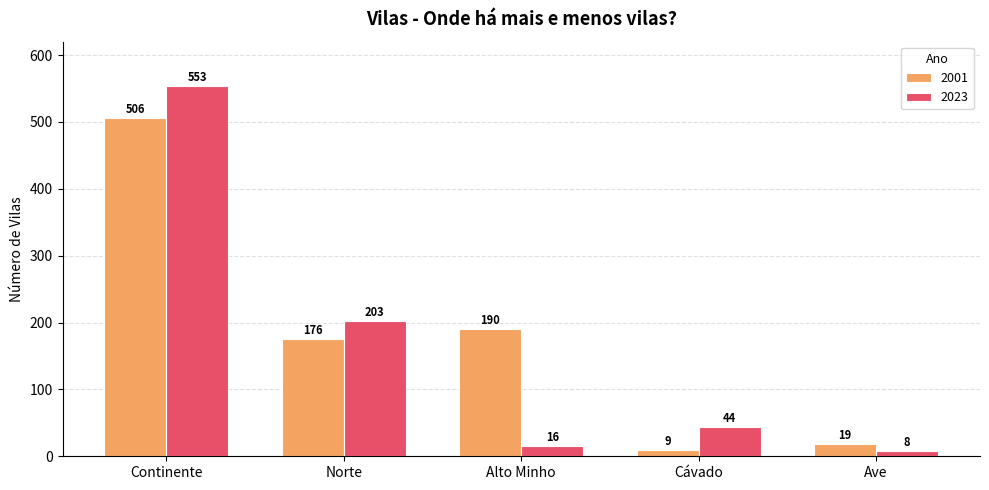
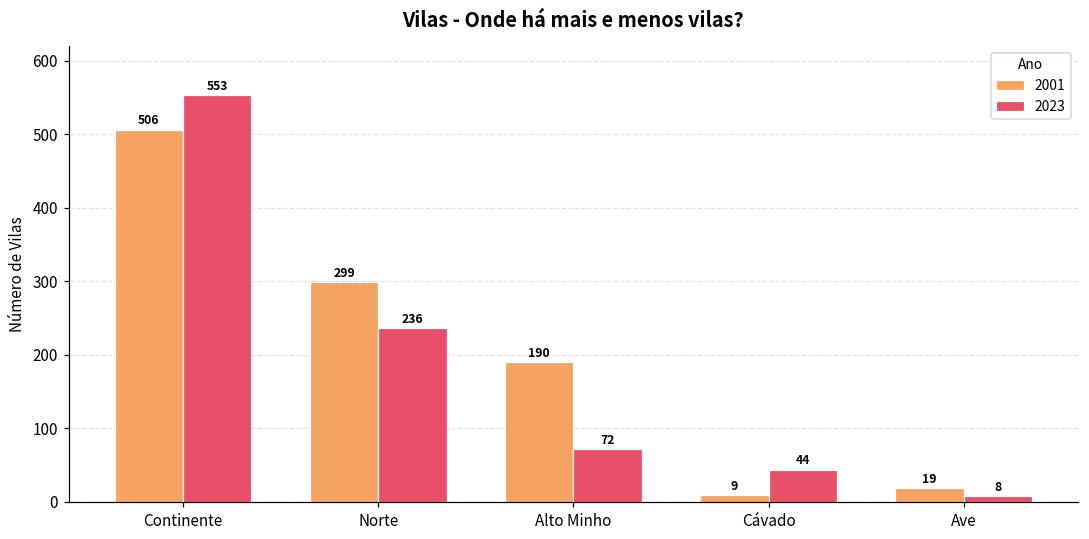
2001, Norte: 176 -> 299
2023, Norte: 203 -> 236
2023, Alto Minho: 16 -> 72
